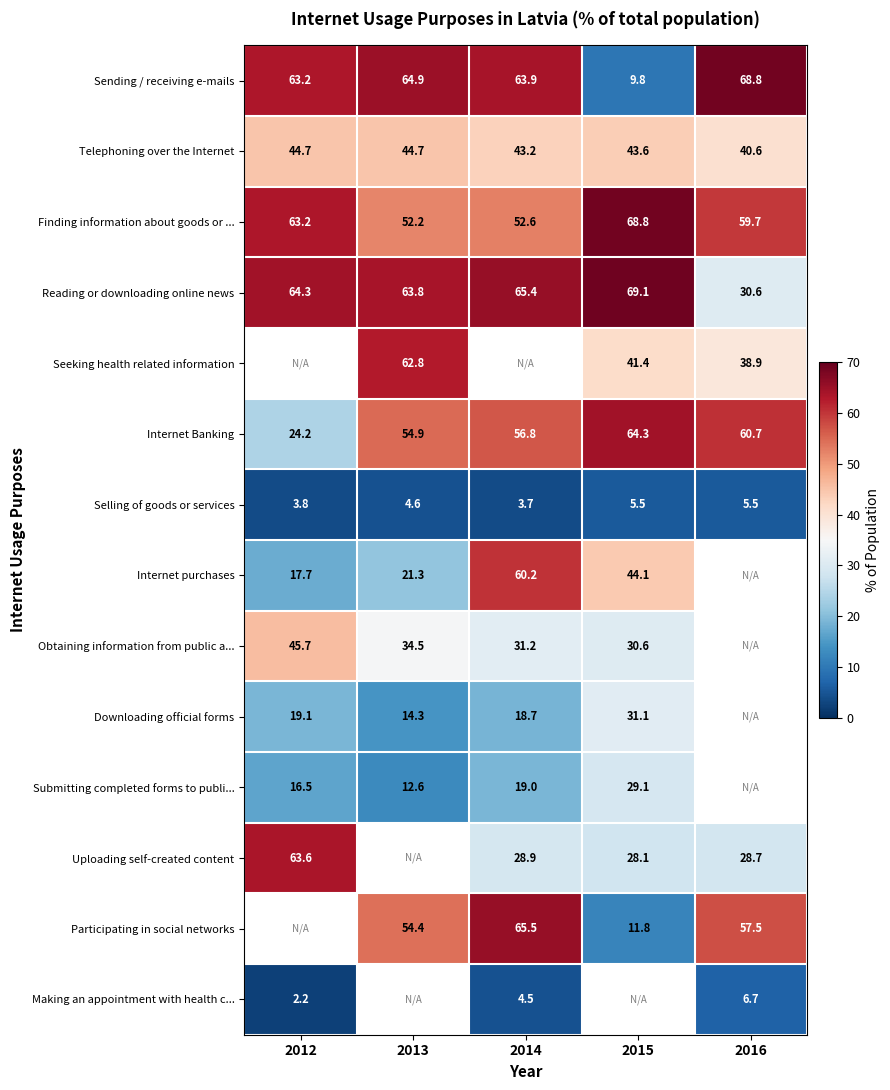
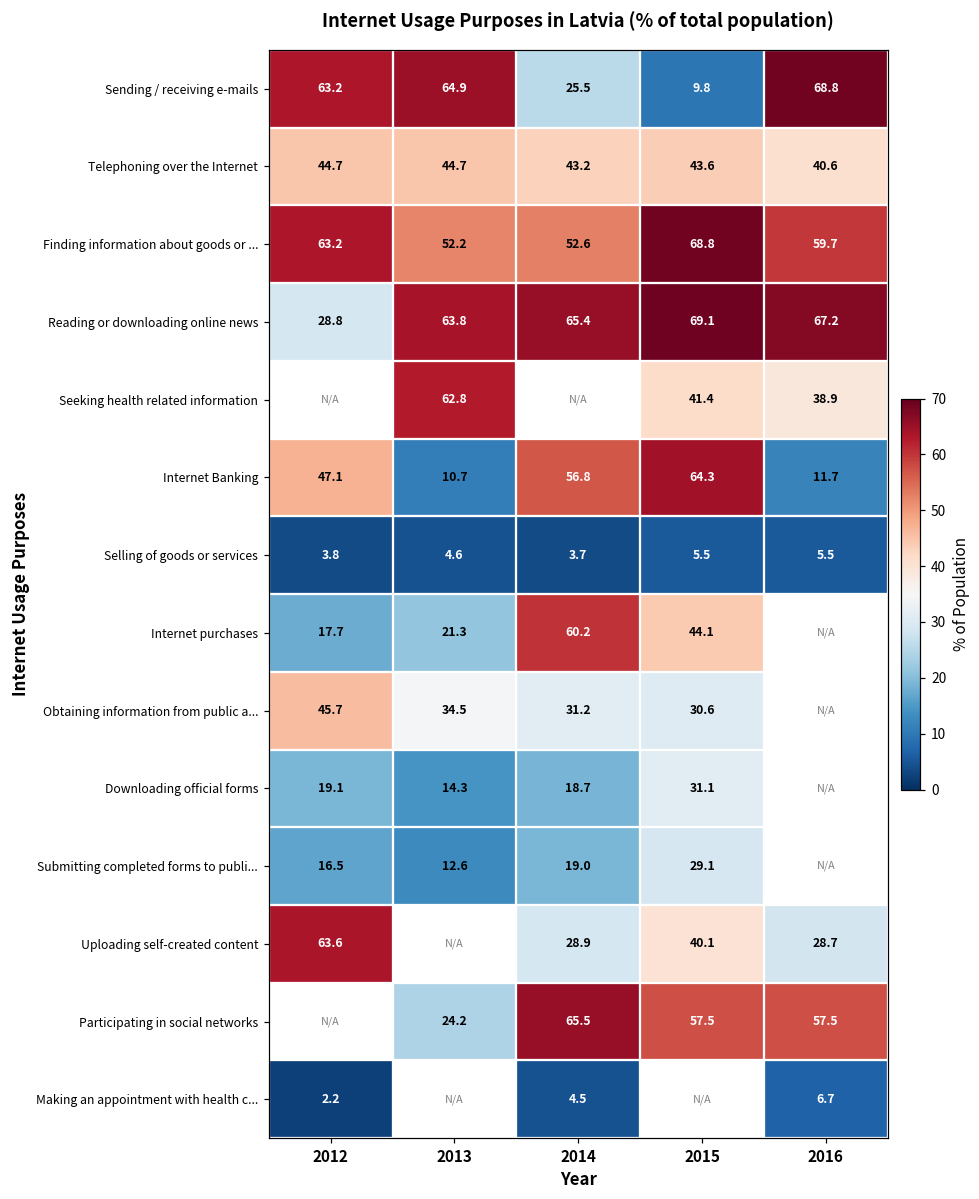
Sending / receiving e-mails, 2014: 63.9 -> 25.5
Reading or downloading online news, 2012: 64.3 -> 28.8
Reading or downloading online news, 2016: 30.6 -> 67.2
Internet Banking, 2012: 24.2 -> 47.1
Internet Banking, 2013: 54.9 -> 10.7
Internet Banking, 2016: 60.7 -> 11.7
Uploading self-created content, 2015: 28.1 -> 40.1
Participating in social networks, 2013: 54.4 -> 24.2
Participating in social networks, 2015: 11.8 -> 57.5
